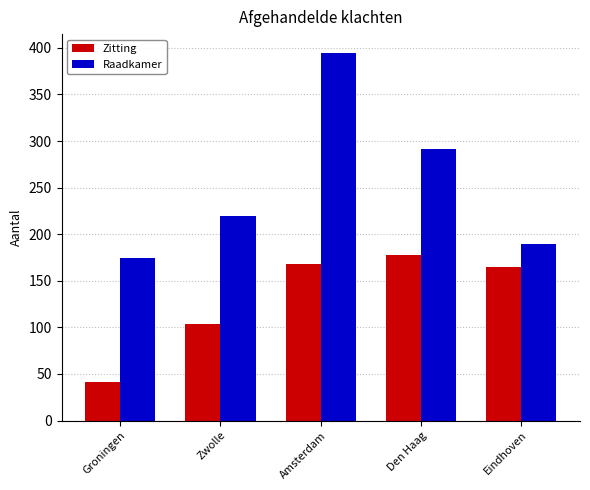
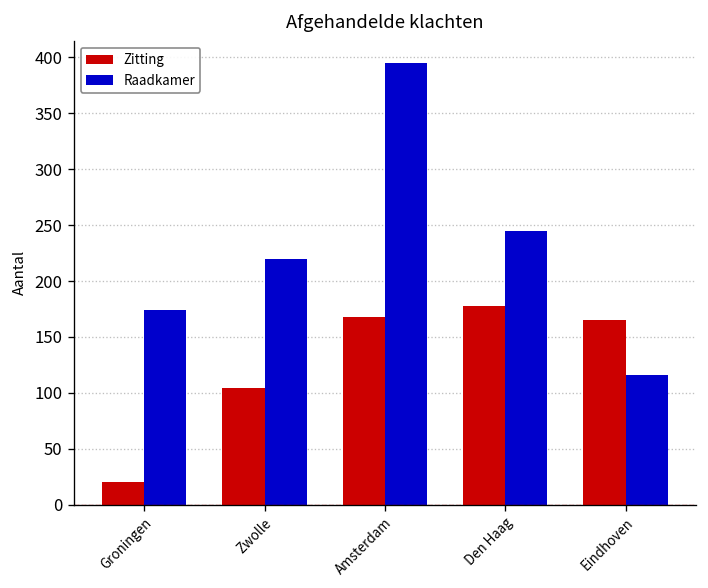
Zitting, Groningen: 40 -> 20
Raadkamer, Den Haag: 290 -> 250
Raadkamer, Eindhoven: 190 -> 120
